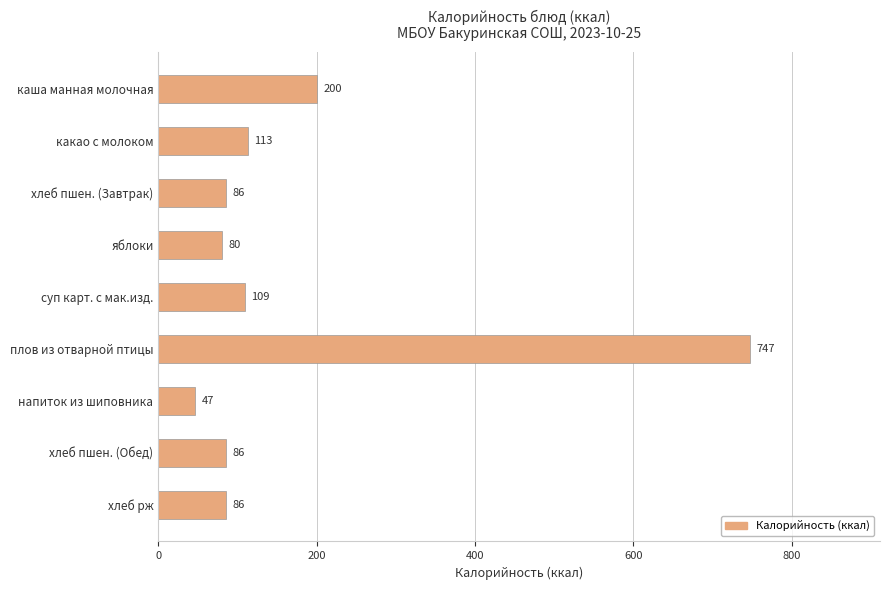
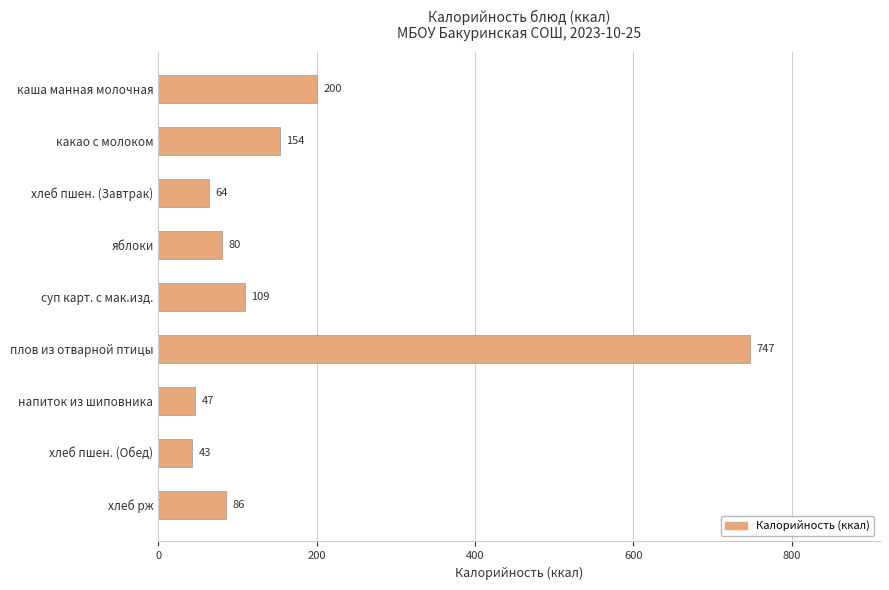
какао с молоком: 113 -> 154
хлеб пшен. (Завтрак): 86 -> 64
хлеб пшен. (Обед): 86 -> 43
